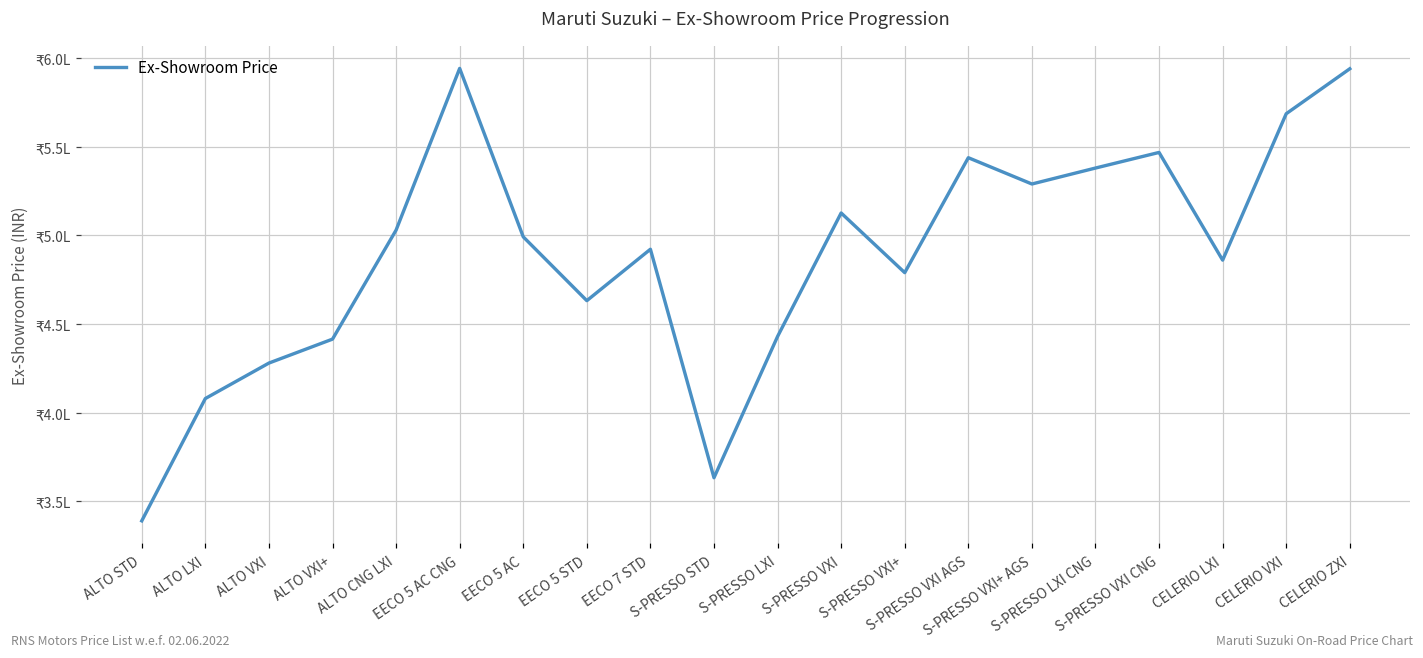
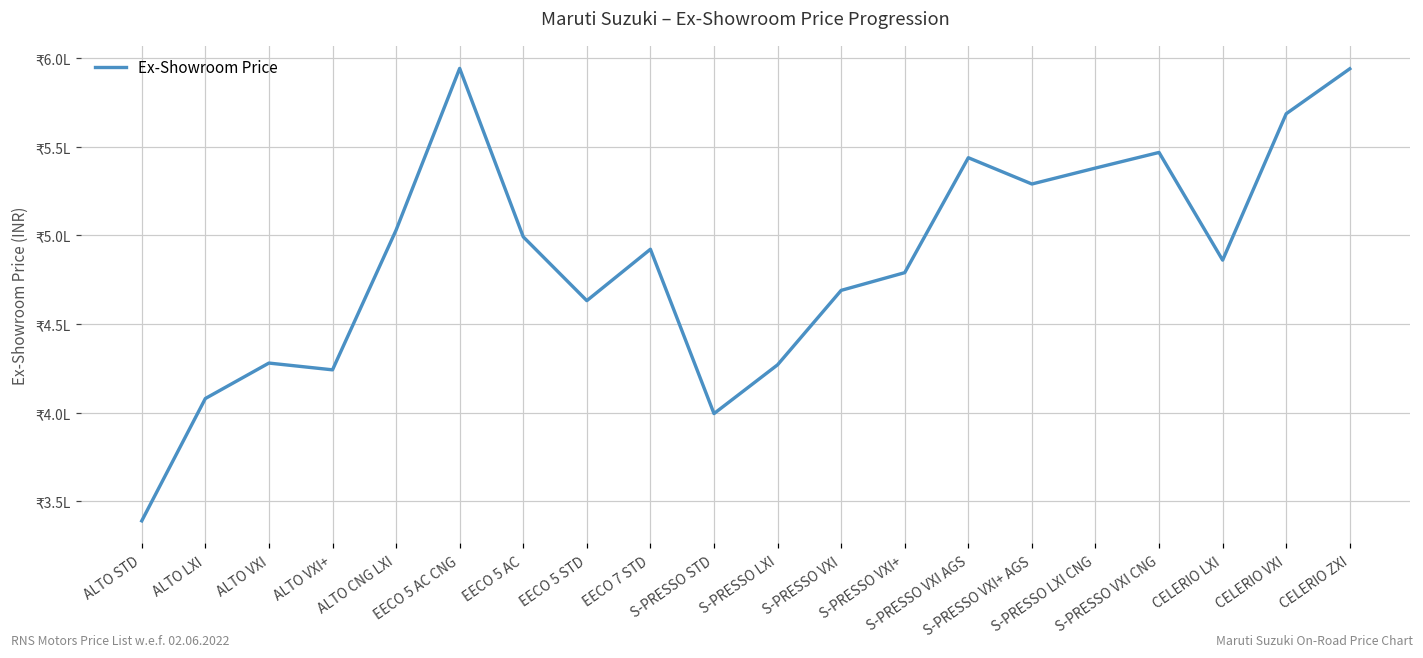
ALTO VXI+: ₹4.42L -> ₹4.24L
S-PRESSO STD: ₹3.63L -> ₹4.00L
S-PRESSO LXI: ₹4.43L -> ₹4.27L
S-PRESSO VXI: ₹5.13L -> ₹4.69L
